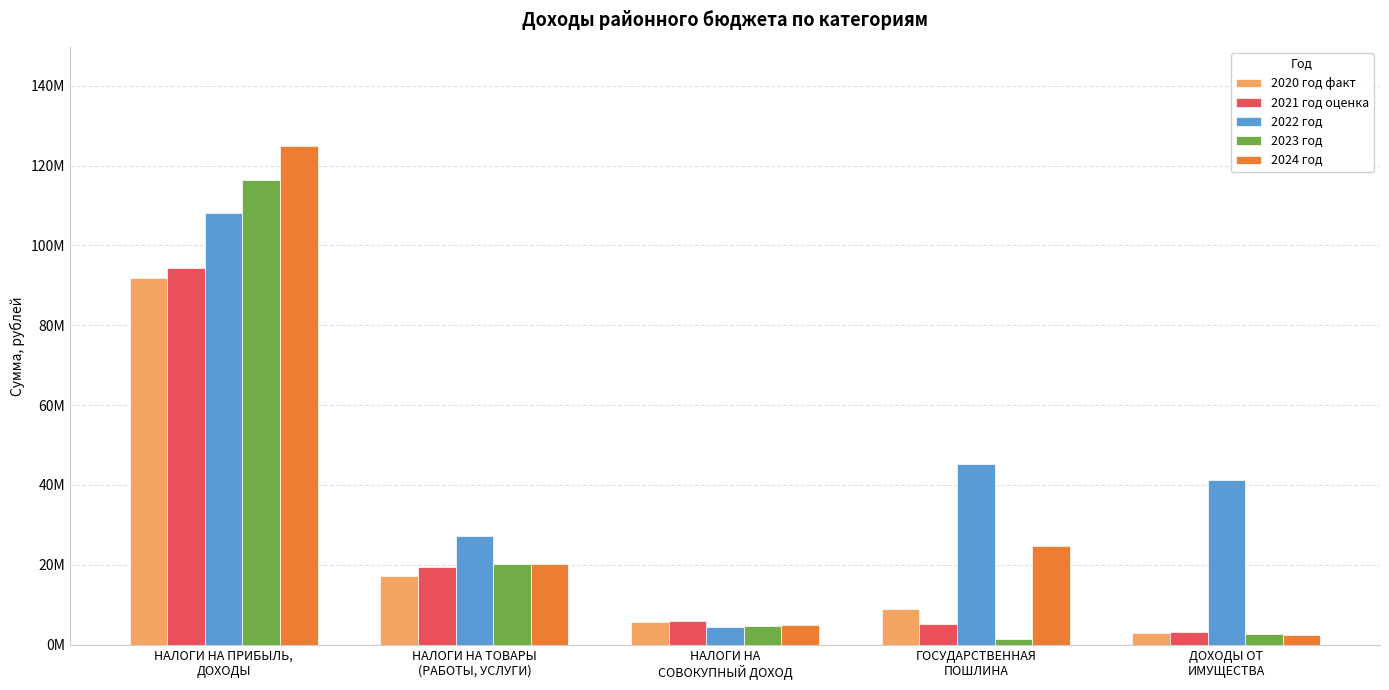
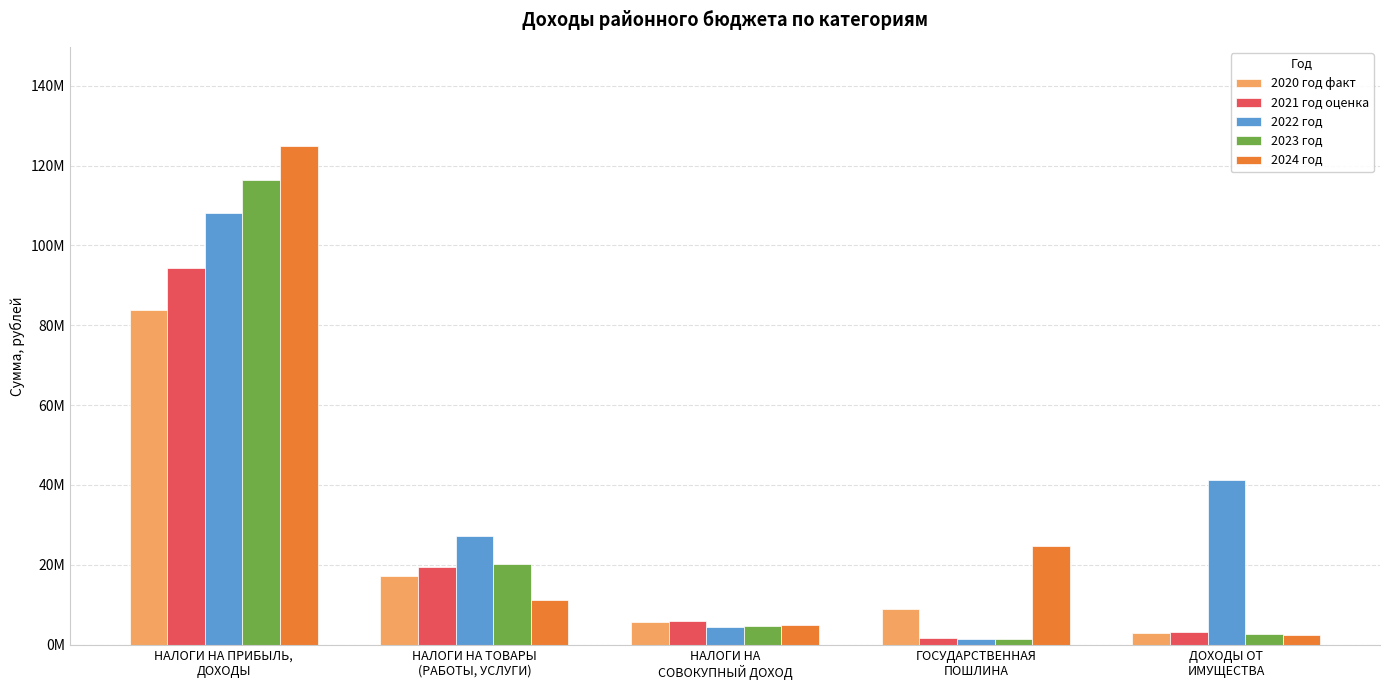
2020 год факт, НАЛОГИ НА ПРИБЫЛЬ, ДОХОДЫ: 92000000 -> 84000000
2024 год, НАЛОГИ НА ТОВАРЫ (РАБОТЫ, УСЛУГИ): 20000000 -> 11000000
2021 год оценка, ГОСУДАРСТВЕННАЯ ПОШЛИНА: 5000000 -> 2000000
2022 год, ГОСУДАРСТВЕННАЯ ПОШЛИНА: 45000000 -> 1000000
